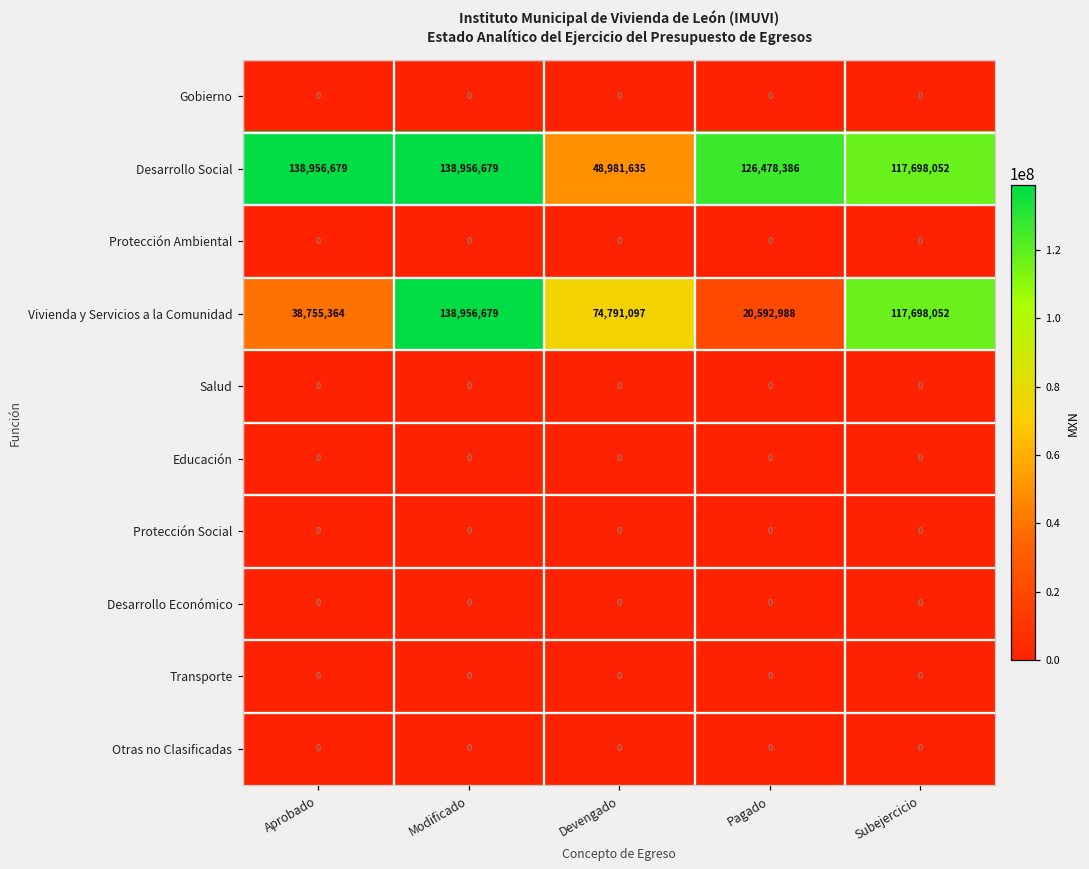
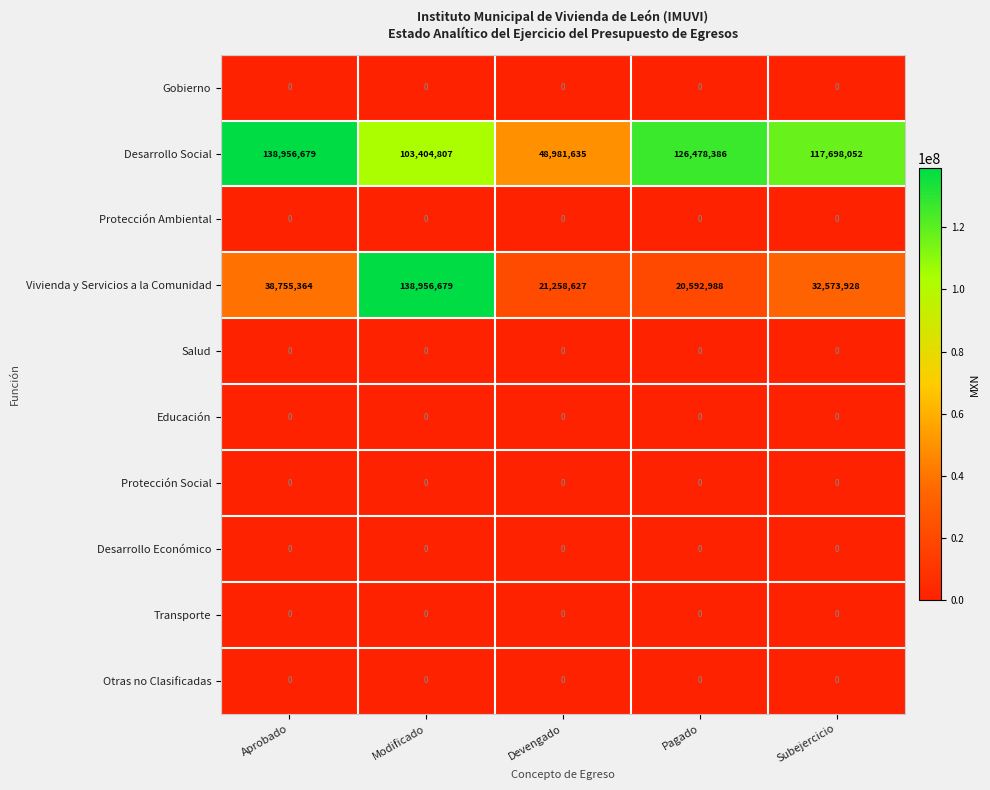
Desarrollo Social, Modificado: 138,956,679 -> 103,404,807
Vivienda y Servicios a la Comunidad, Devengado: 74,791,097 -> 21,258,627
Vivienda y Servicios a la Comunidad, Subejercicio: 117,698,052 -> 32,573,928
